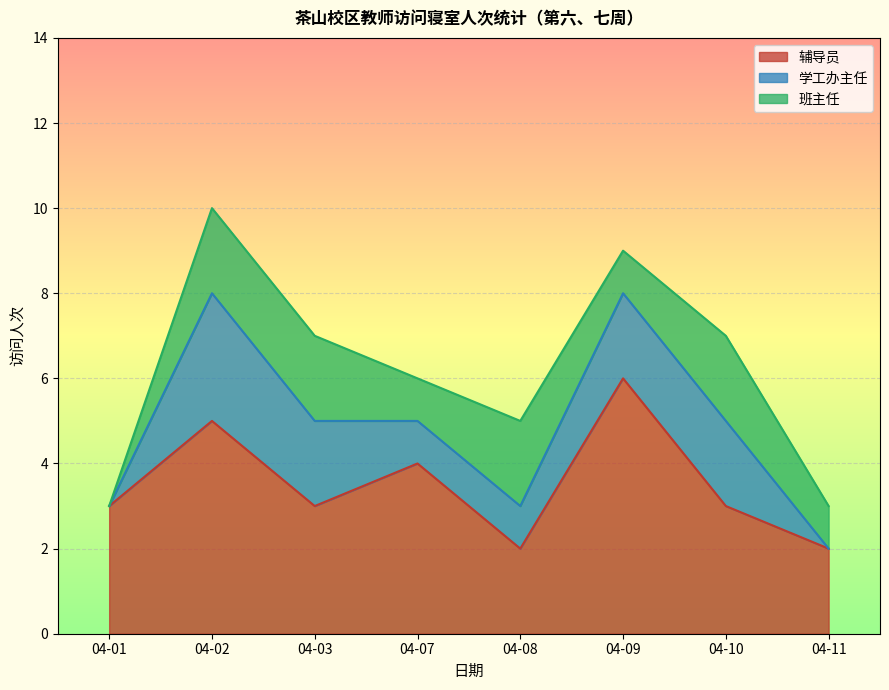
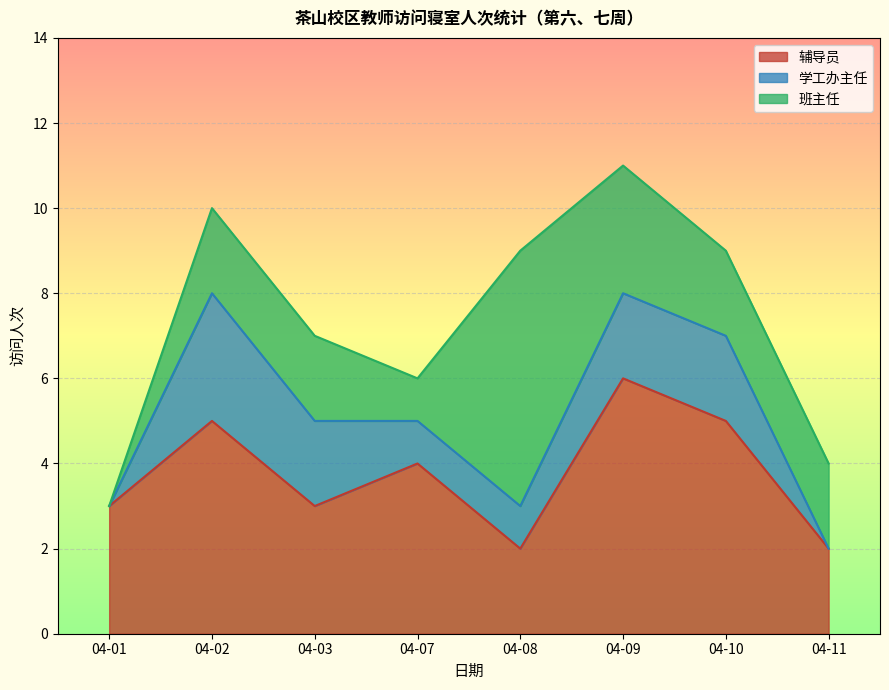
班主任, 04-08: 2 -> 6
班主任, 04-09: 1 -> 3
辅导员, 04-10: 3 -> 5
班主任, 04-11: 1 -> 2
